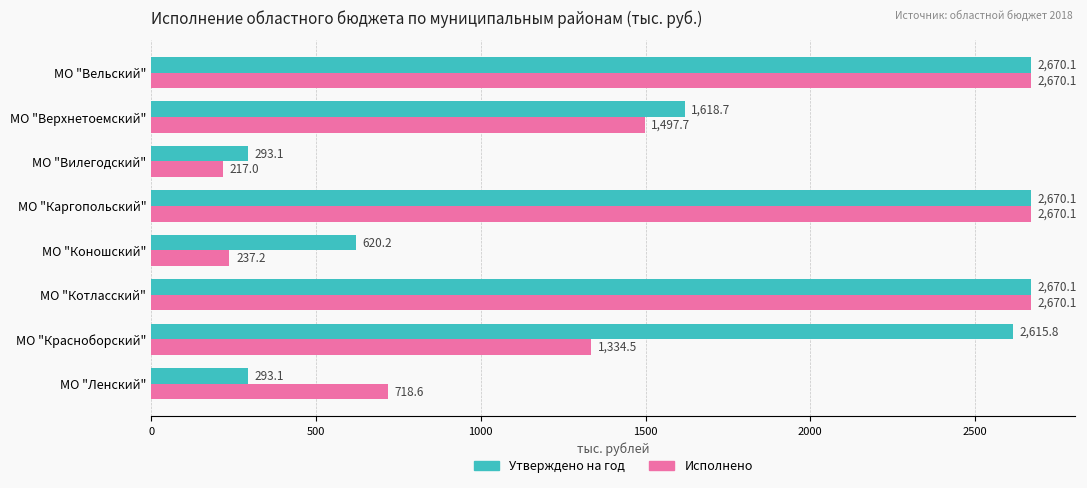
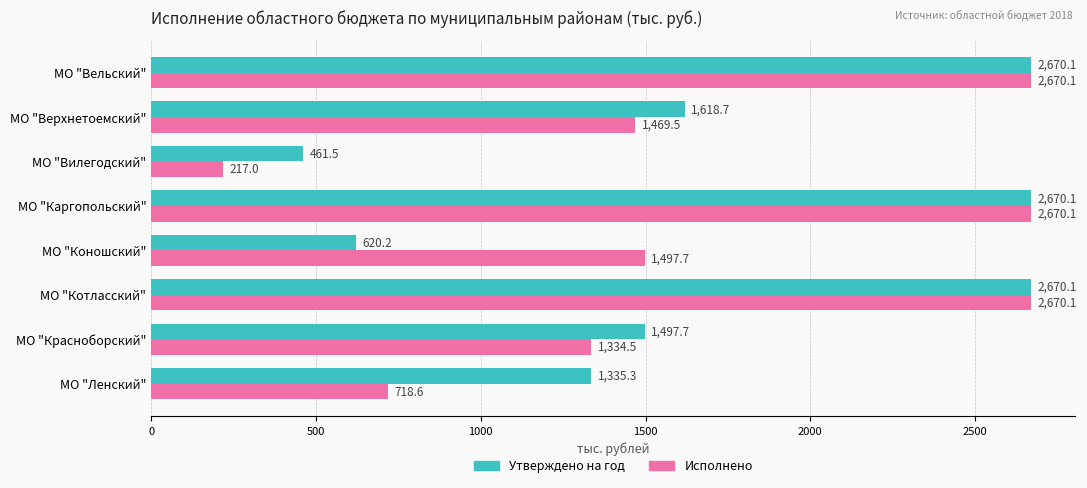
Исполнено, МО "Верхнетоемский": 1,497.7 -> 1,469.5
Утверждено на год, МО "Вилегодский": 293.1 -> 461.5
Исполнено, МО "Коношский": 237.2 -> 1,497.7
Утверждено на год, МО "Красноборский": 2,615.8 -> 1,497.7
Утверждено на год, МО "Ленский": 293.1 -> 1,335.3
